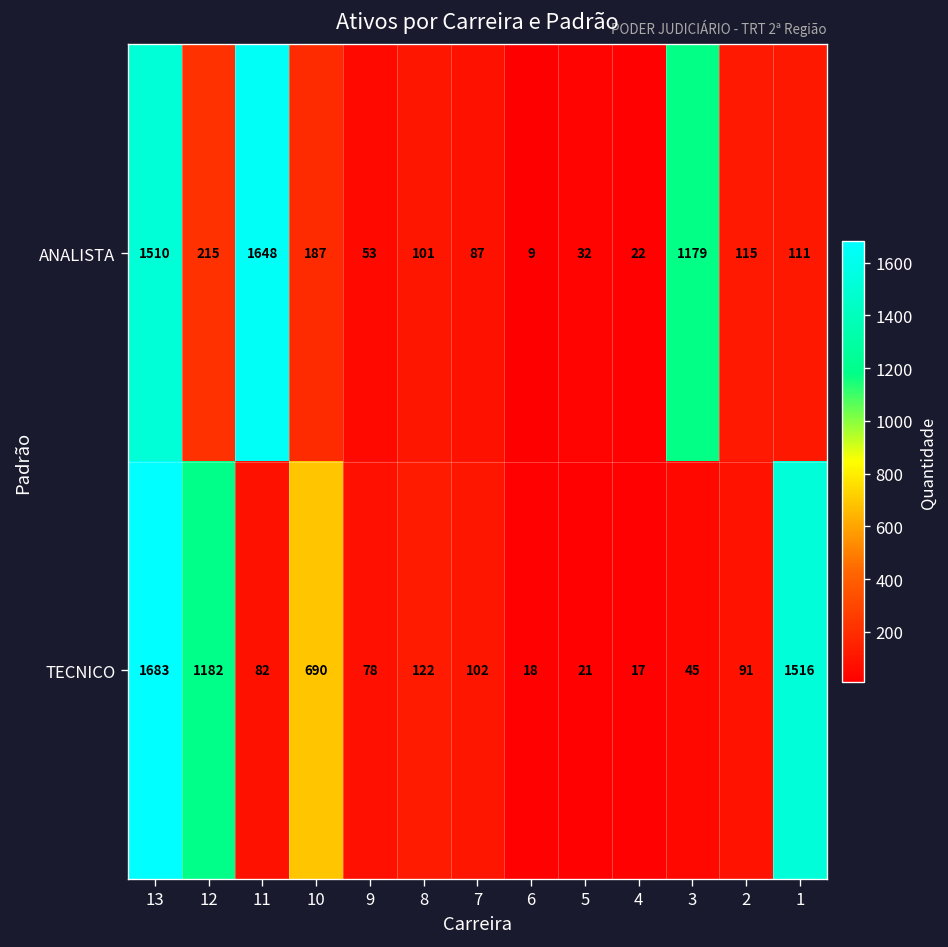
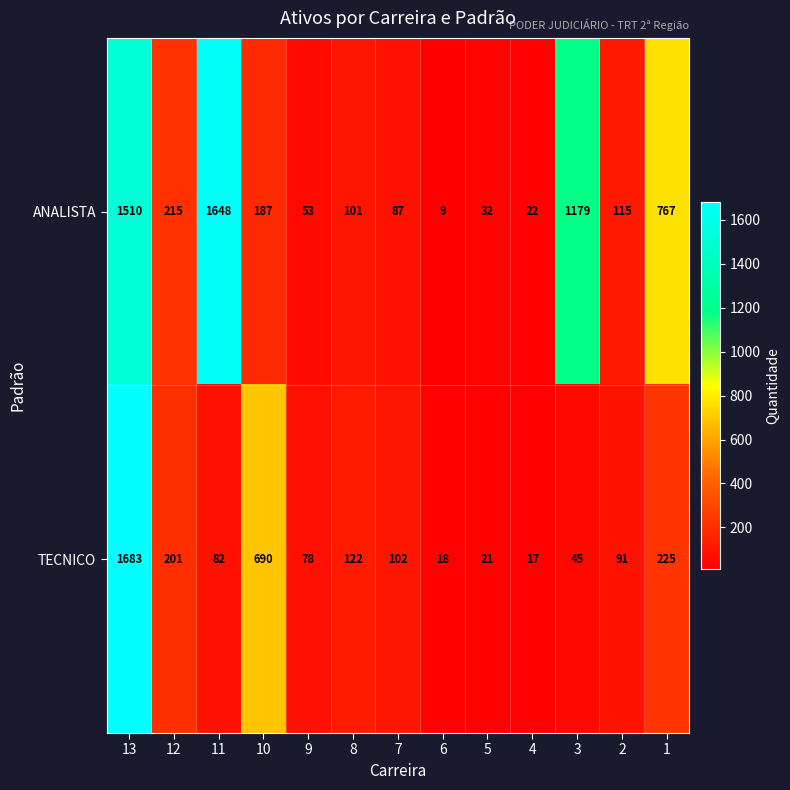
ANALISTA, 1: 111 -> 767
TECNICO, 12: 1182 -> 201
TECNICO, 1: 1516 -> 225
